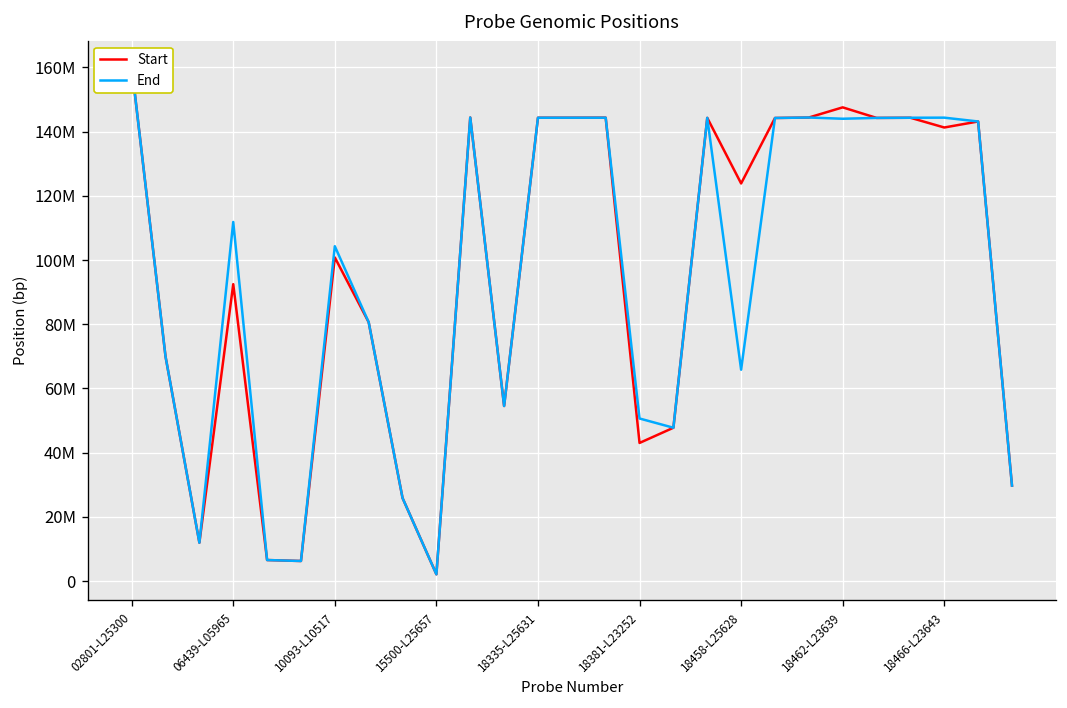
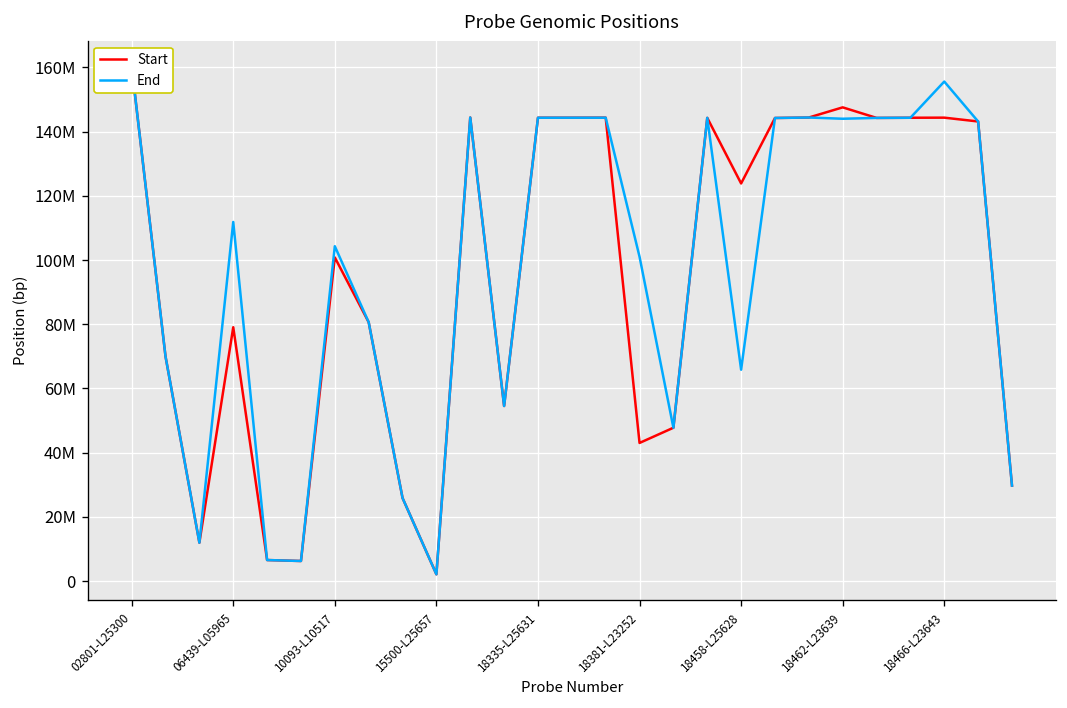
Start, 06439-L05965: 92000000 -> 79000000
End, 18381-L23252: 51000000 -> 101000000
Start, 18466-L23643: 141000000 -> 144000000
End, 18466-L23643: 144000000 -> 156000000
